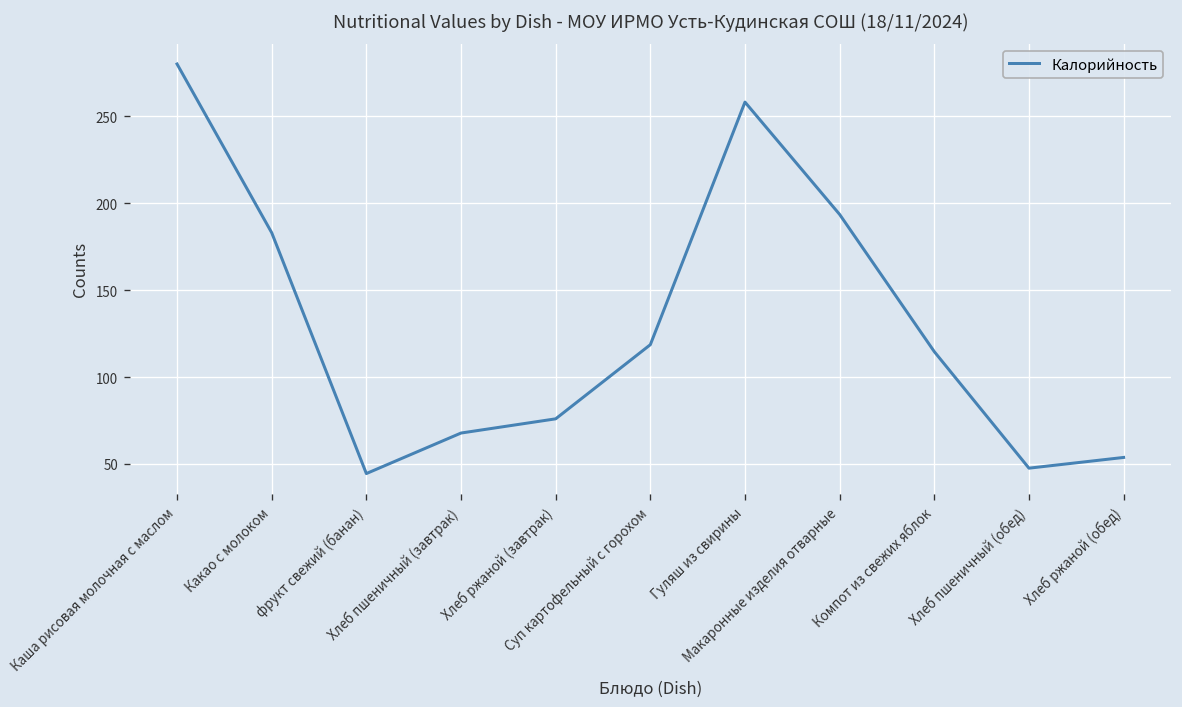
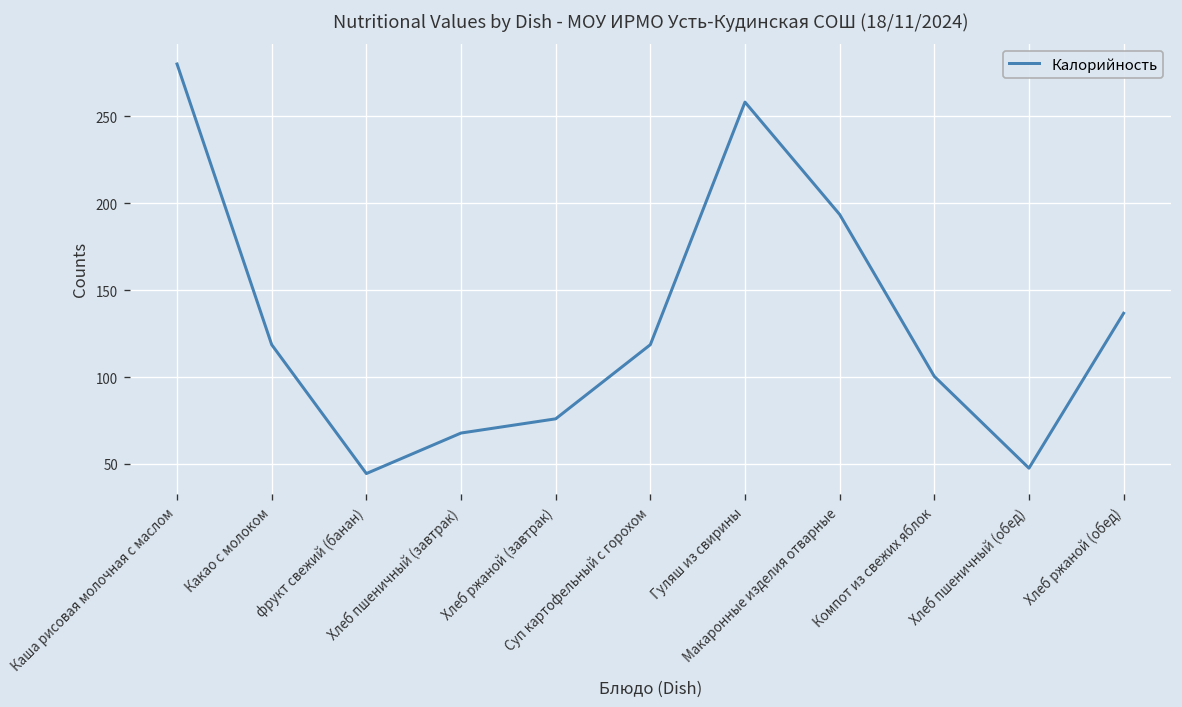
Какао с молоком: 183 -> 119
Компот из свежих яблок: 115 -> 100
Хлеб ржаной (обед): 54 -> 137
